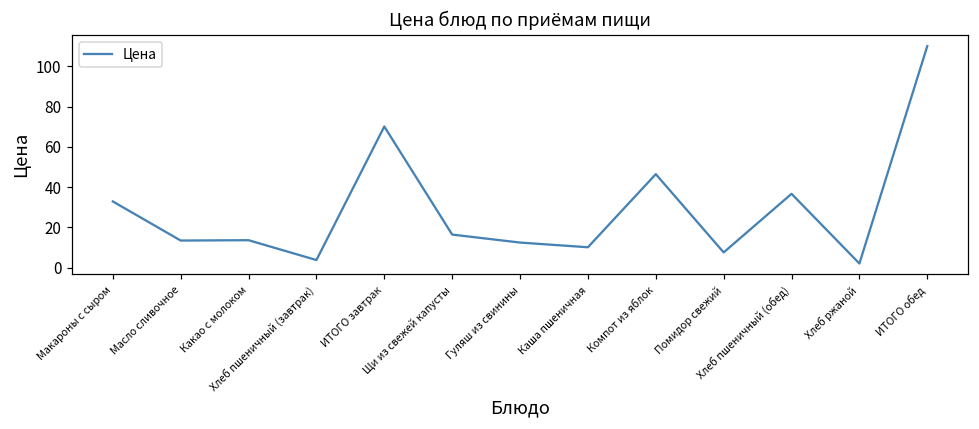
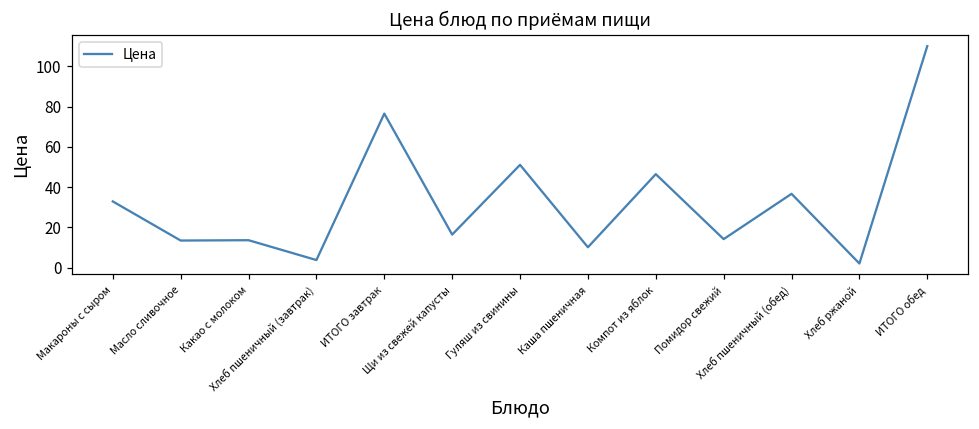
ИТОГО завтрак: 70 -> 77
Гуляш из свинины: 13 -> 51
Помидор свежий: 8 -> 14
